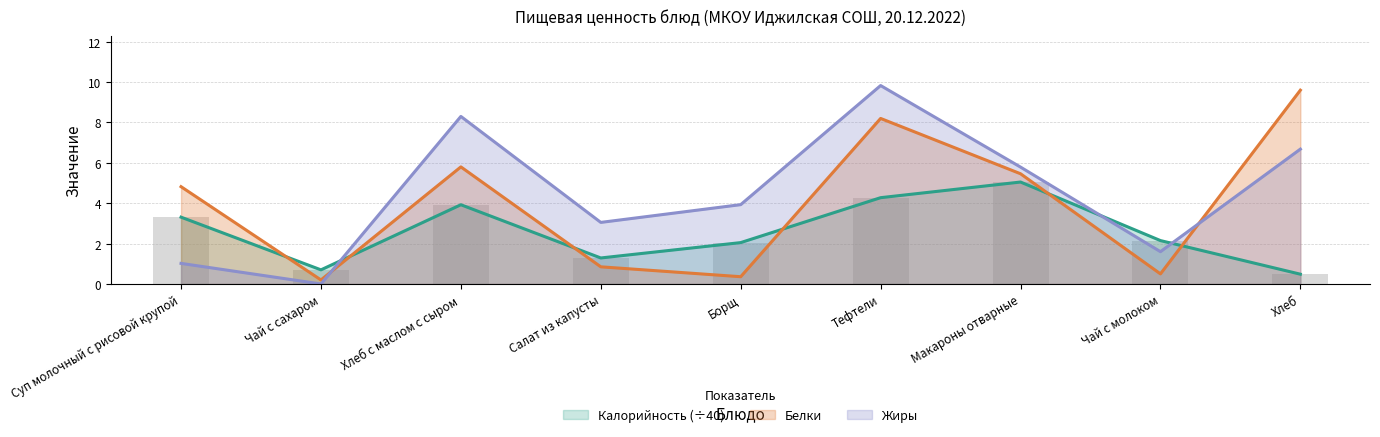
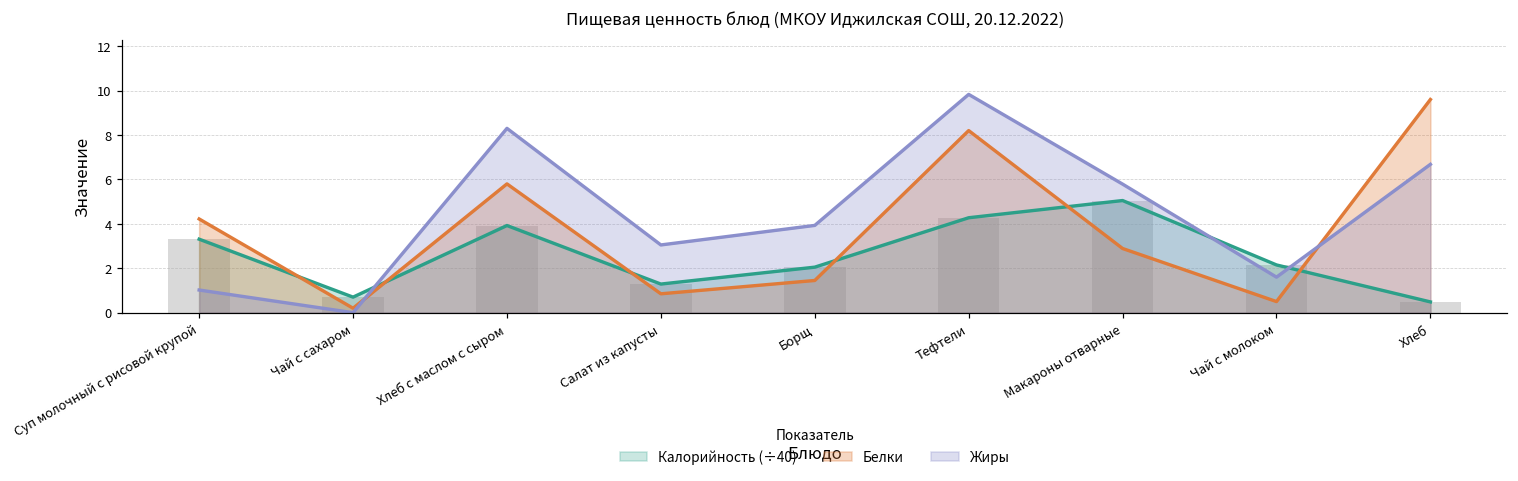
Белки, Суп молочный с рисовой крупой: 4.8 -> 4.2
Белки, Борщ: 0.4 -> 1.5
Белки, Макароны отварные: 5.5 -> 2.9
